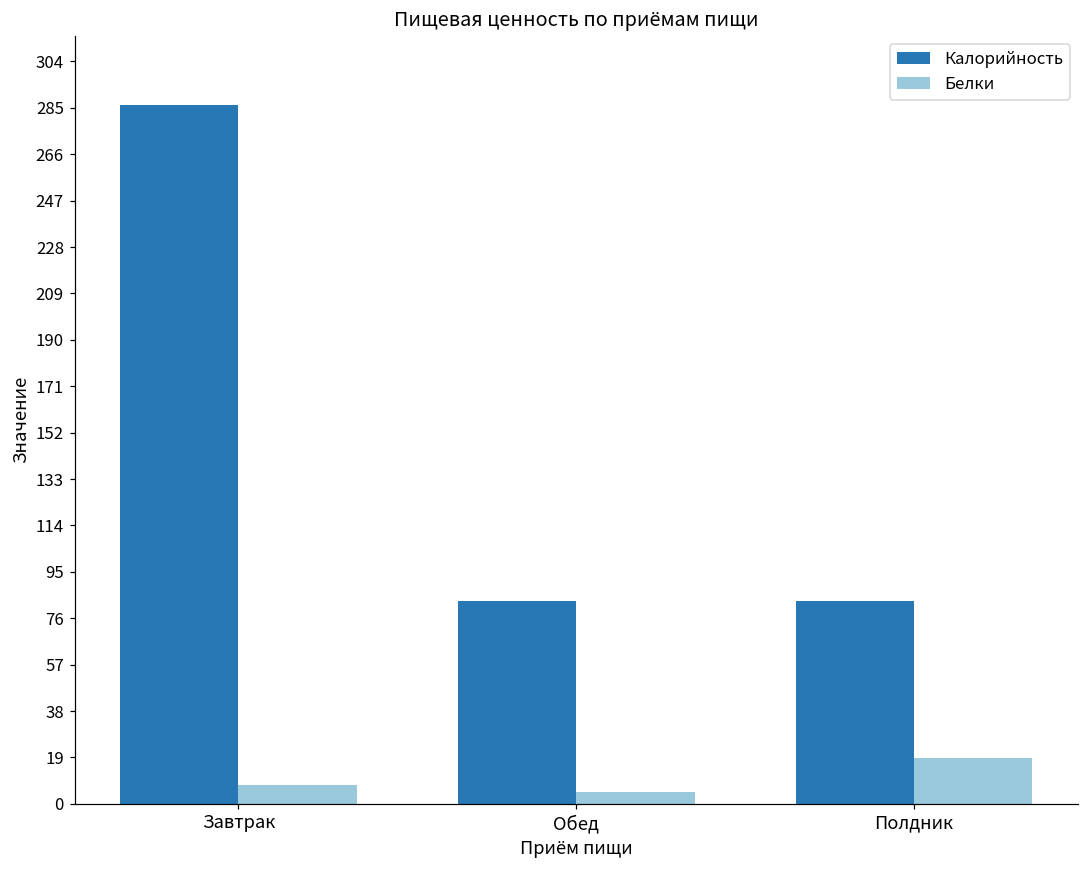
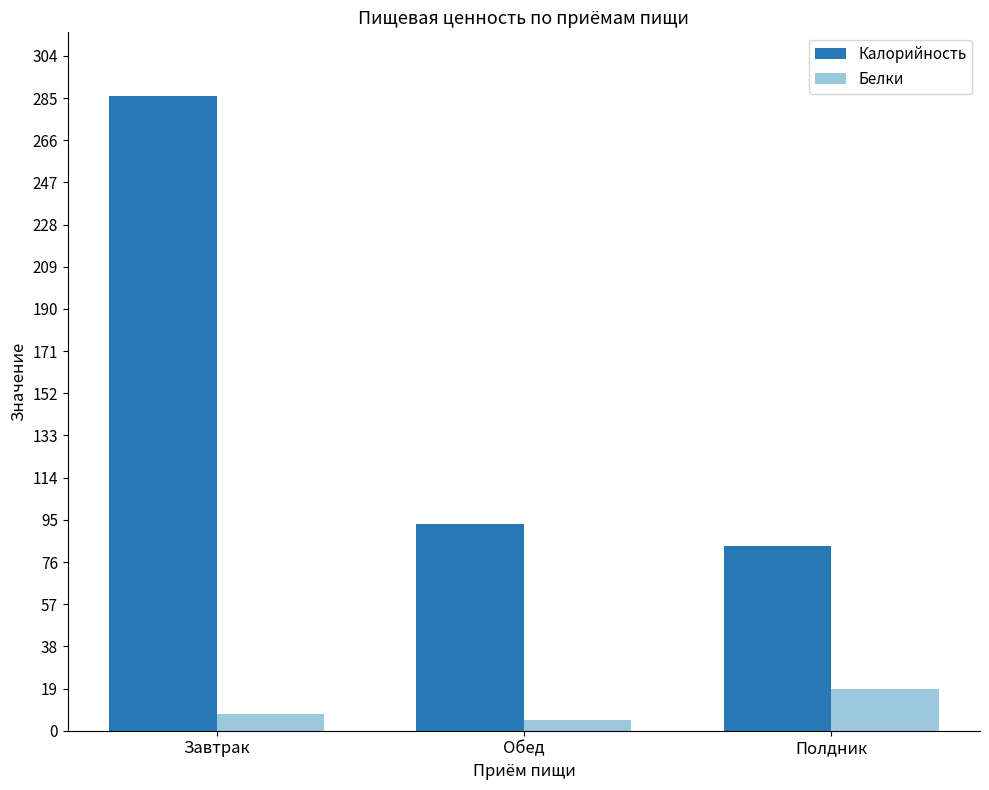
Калорийность, Обед: 83 -> 93
